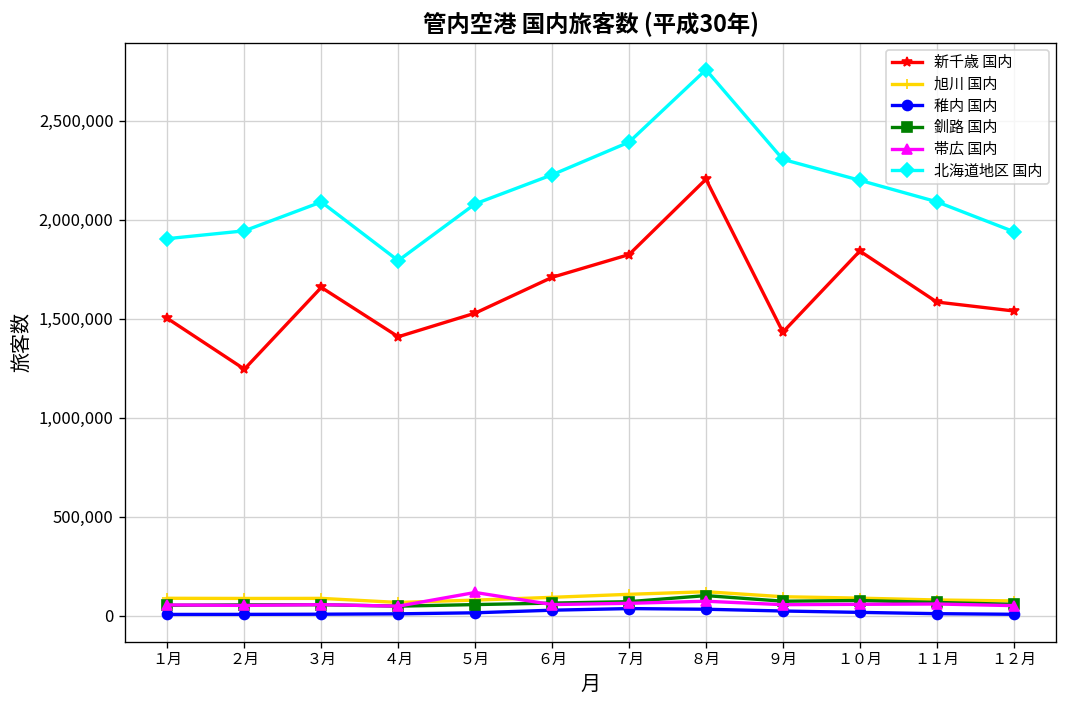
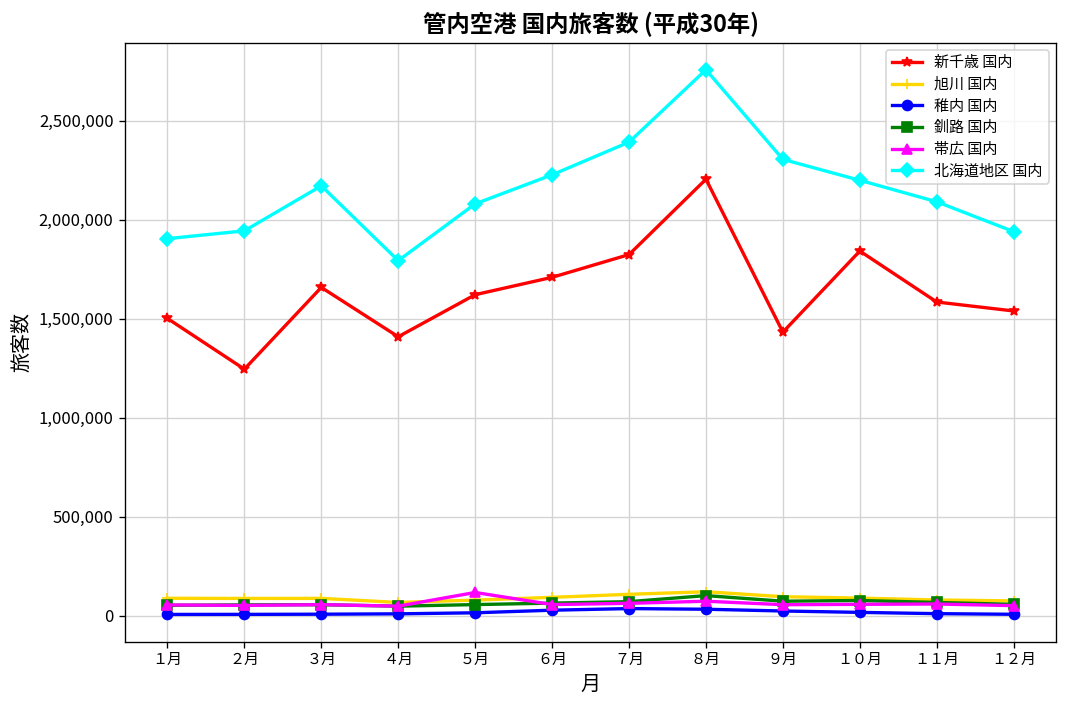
北海道地区 国内, ３月: 2,090,000 -> 2,170,000
新千歳 国内, ５月: 1,530,000 -> 1,620,000
